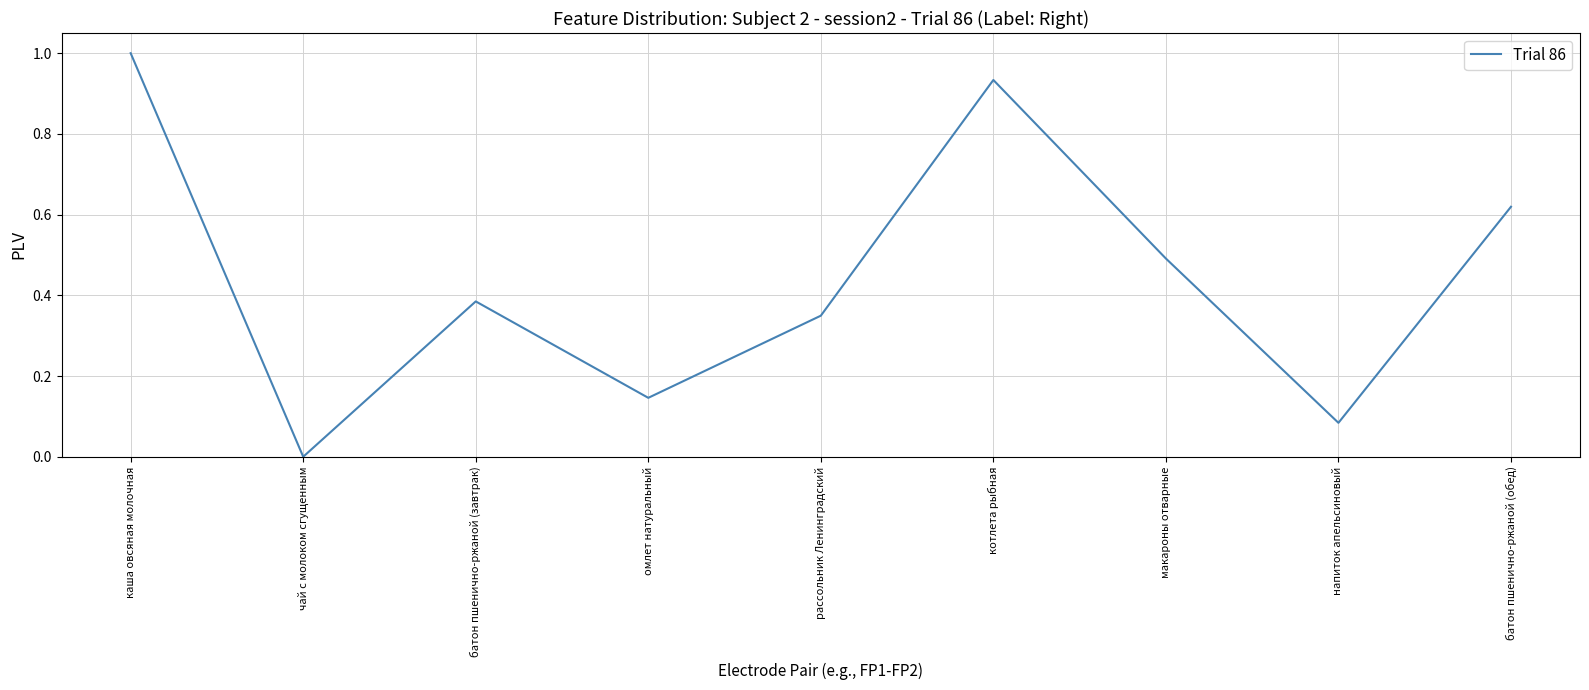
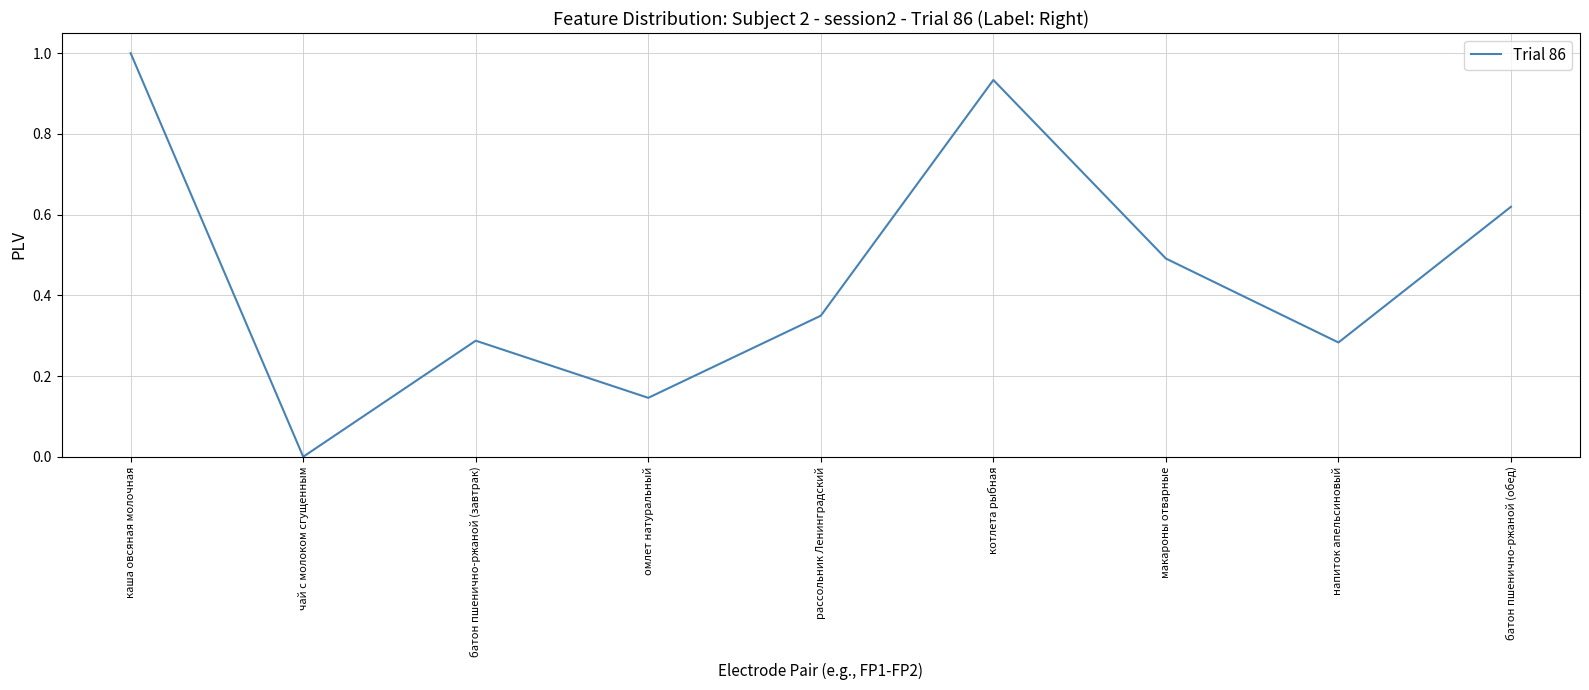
батон пшенично-ржаной (завтрак): 0.38 -> 0.29
напиток апельсиновый: 0.08 -> 0.28
